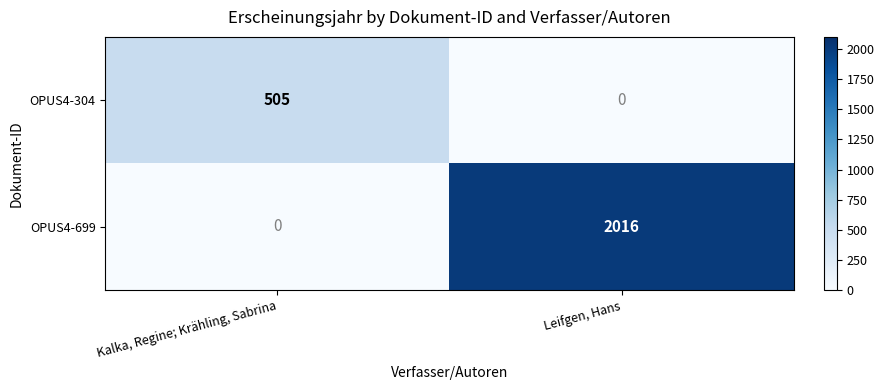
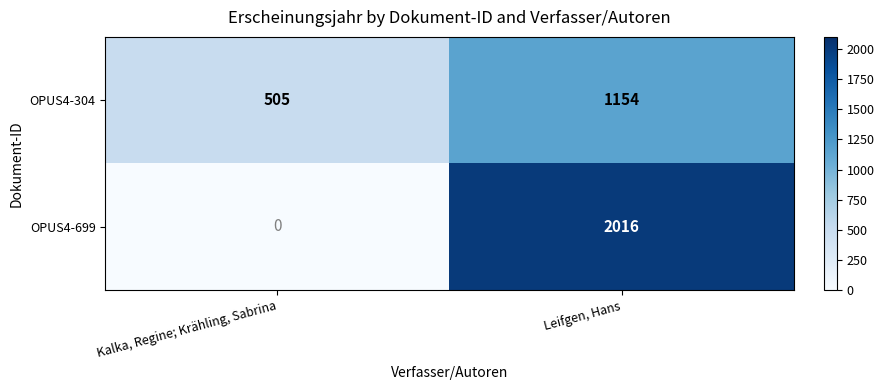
OPUS4-304, Leifgen, Hans: 0 -> 1154
